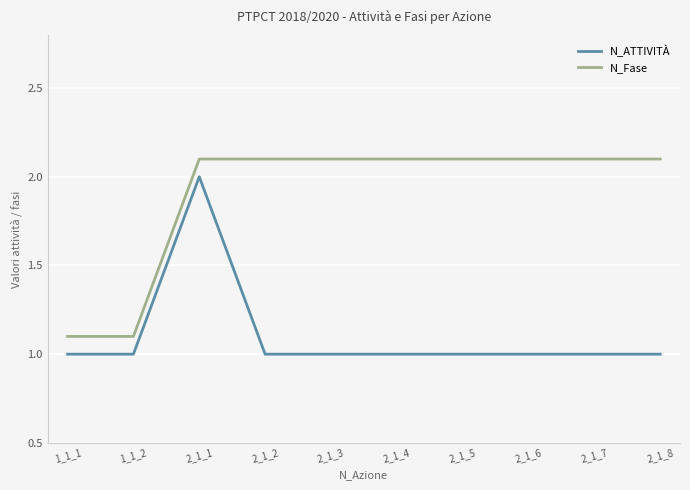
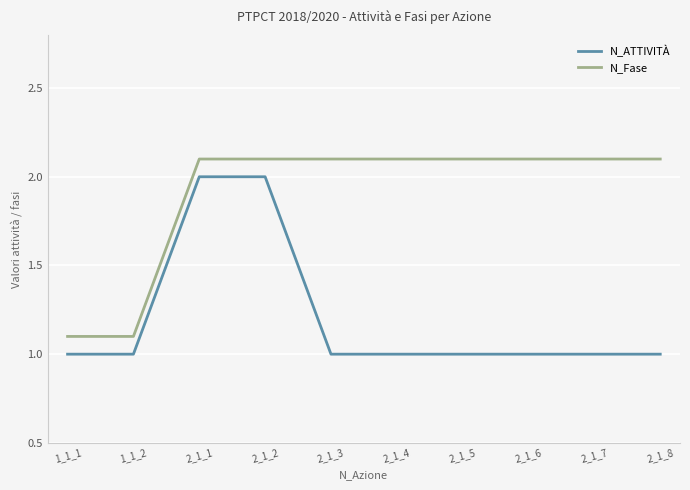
N_ATTIVITÀ, 2_1_2: 1 -> 2
